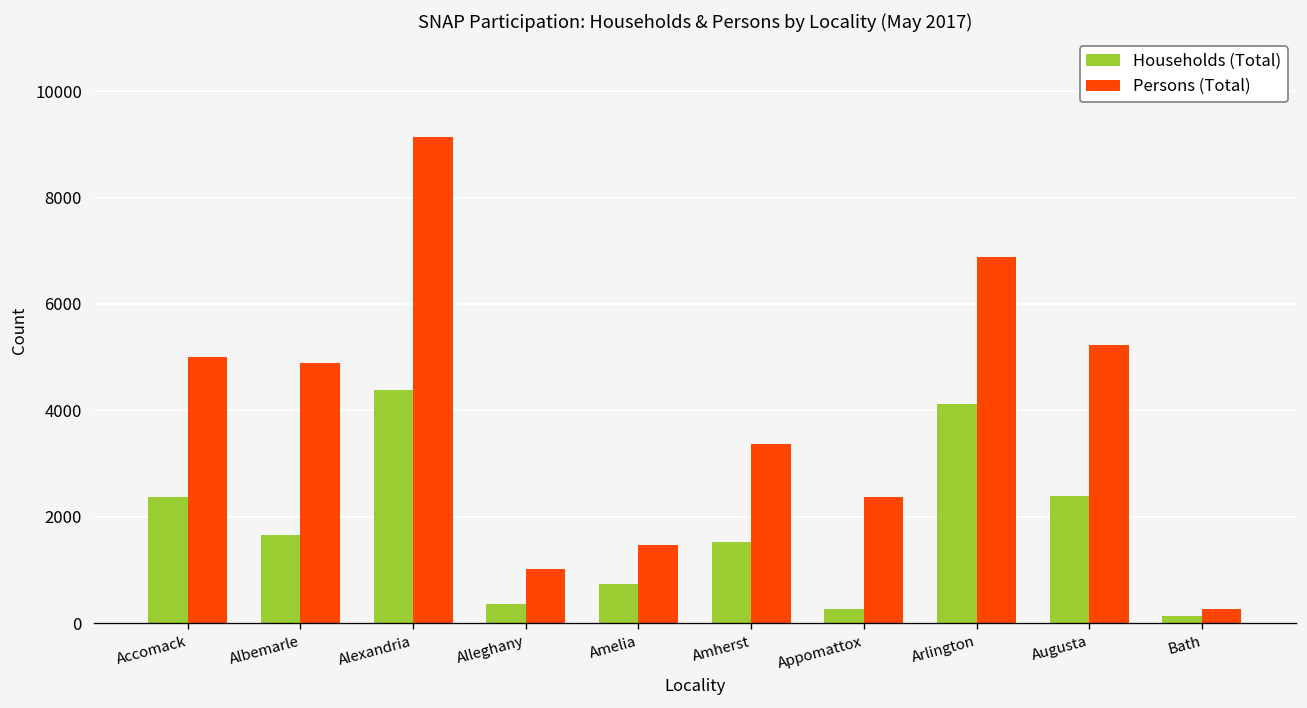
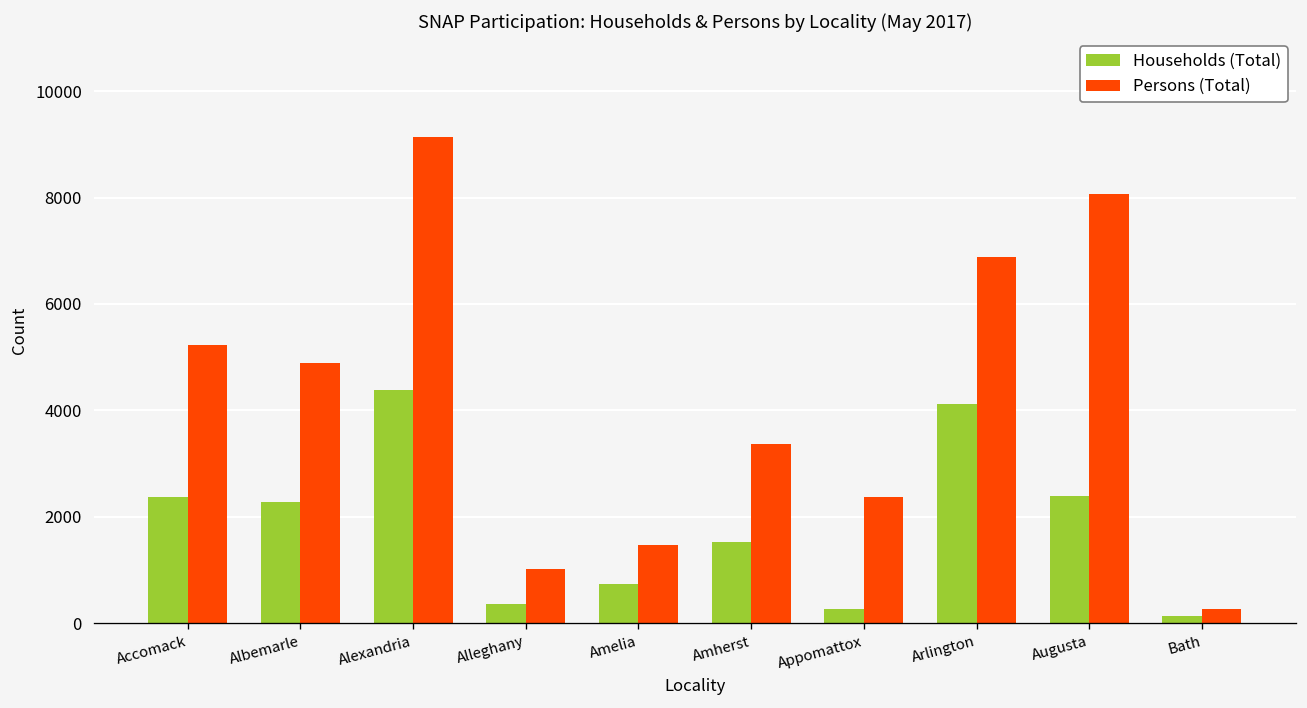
Persons (Total), Accomack: 5000 -> 5200
Households (Total), Albemarle: 1700 -> 2300
Persons (Total), Augusta: 5200 -> 8100
